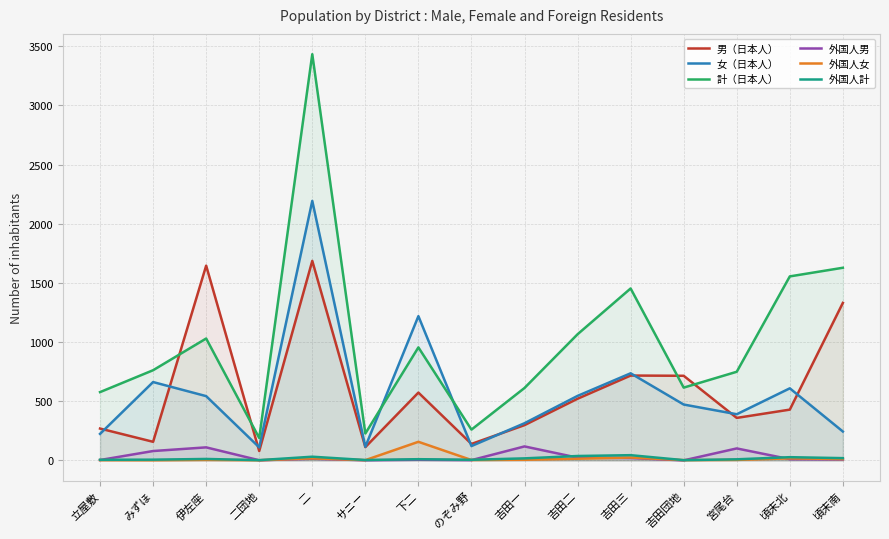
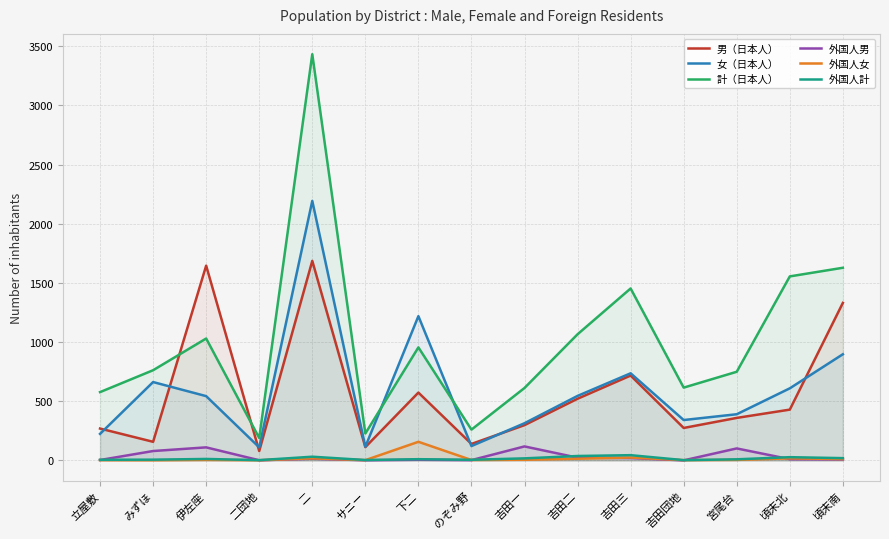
男（日本人）, 吉田団地: 720 -> 270
女（日本人）, 吉田団地: 470 -> 340
女（日本人）, 頃末南: 240 -> 900
